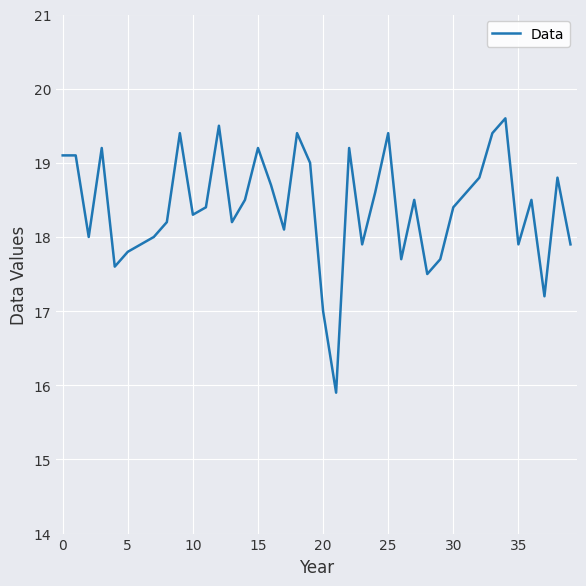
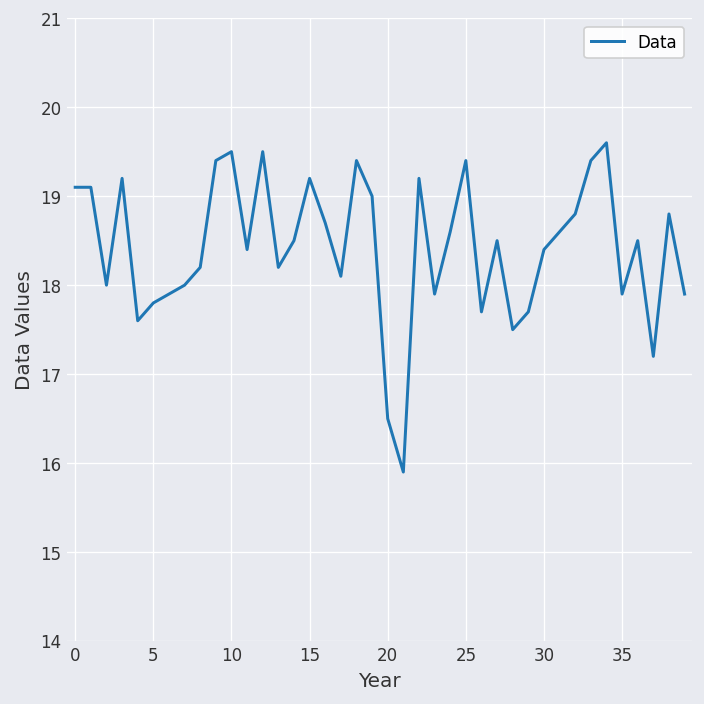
10: 18.3 -> 19.5
20: 17.0 -> 16.5
